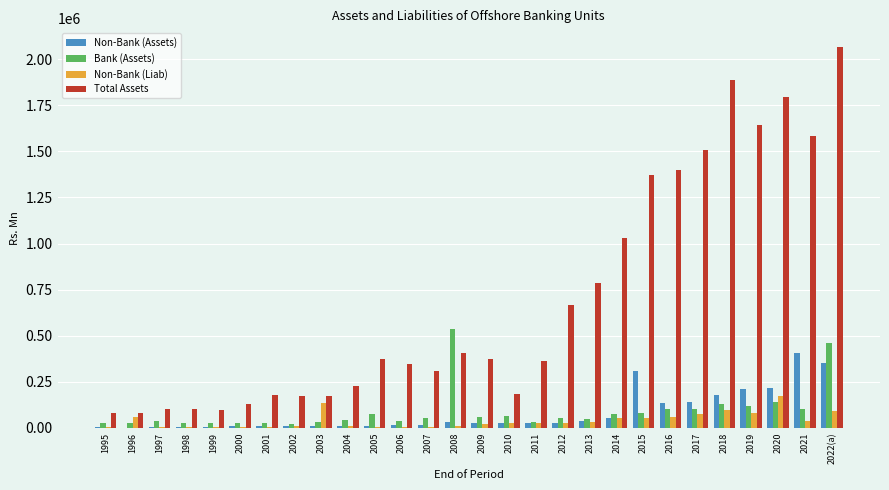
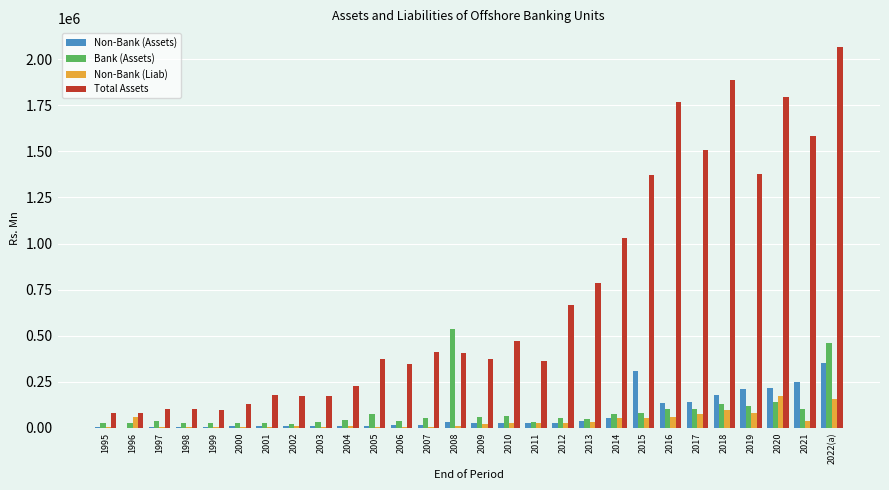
Non-Bank (Liab), 2003: 130000 -> 10000
Total Assets, 2007: 310000 -> 410000
Total Assets, 2010: 180000 -> 470000
Total Assets, 2016: 1400000 -> 1770000
Total Assets, 2019: 1640000 -> 1380000
Non-Bank (Assets), 2021: 400000 -> 250000
Non-Bank (Liab), 2022(a): 90000 -> 150000
